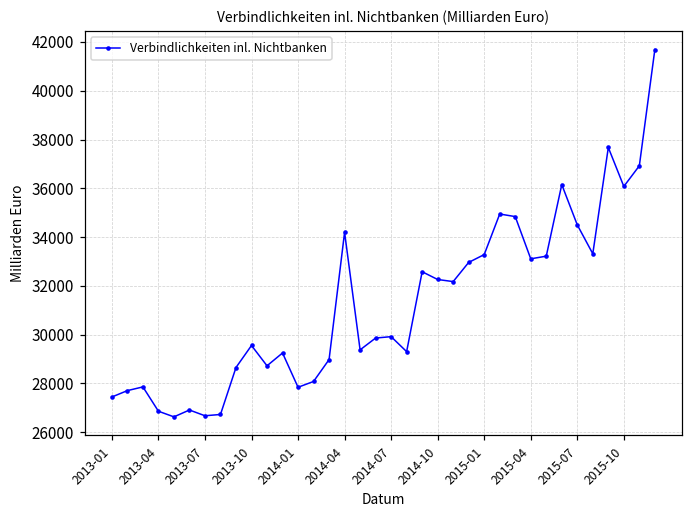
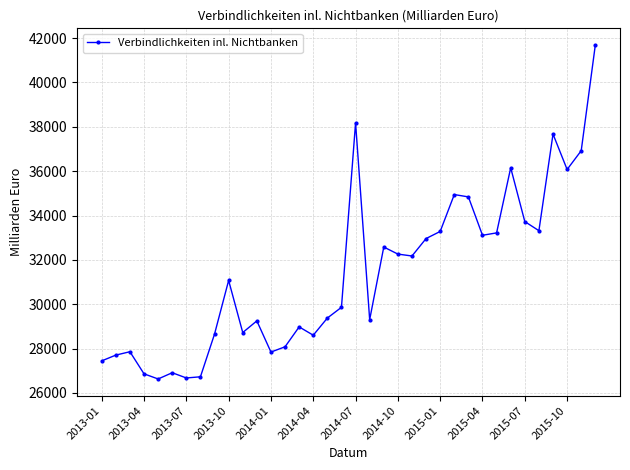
2013-10: 29600 -> 31100
2014-04: 34200 -> 28600
2014-07: 29900 -> 38200
2015-07: 34500 -> 33700
